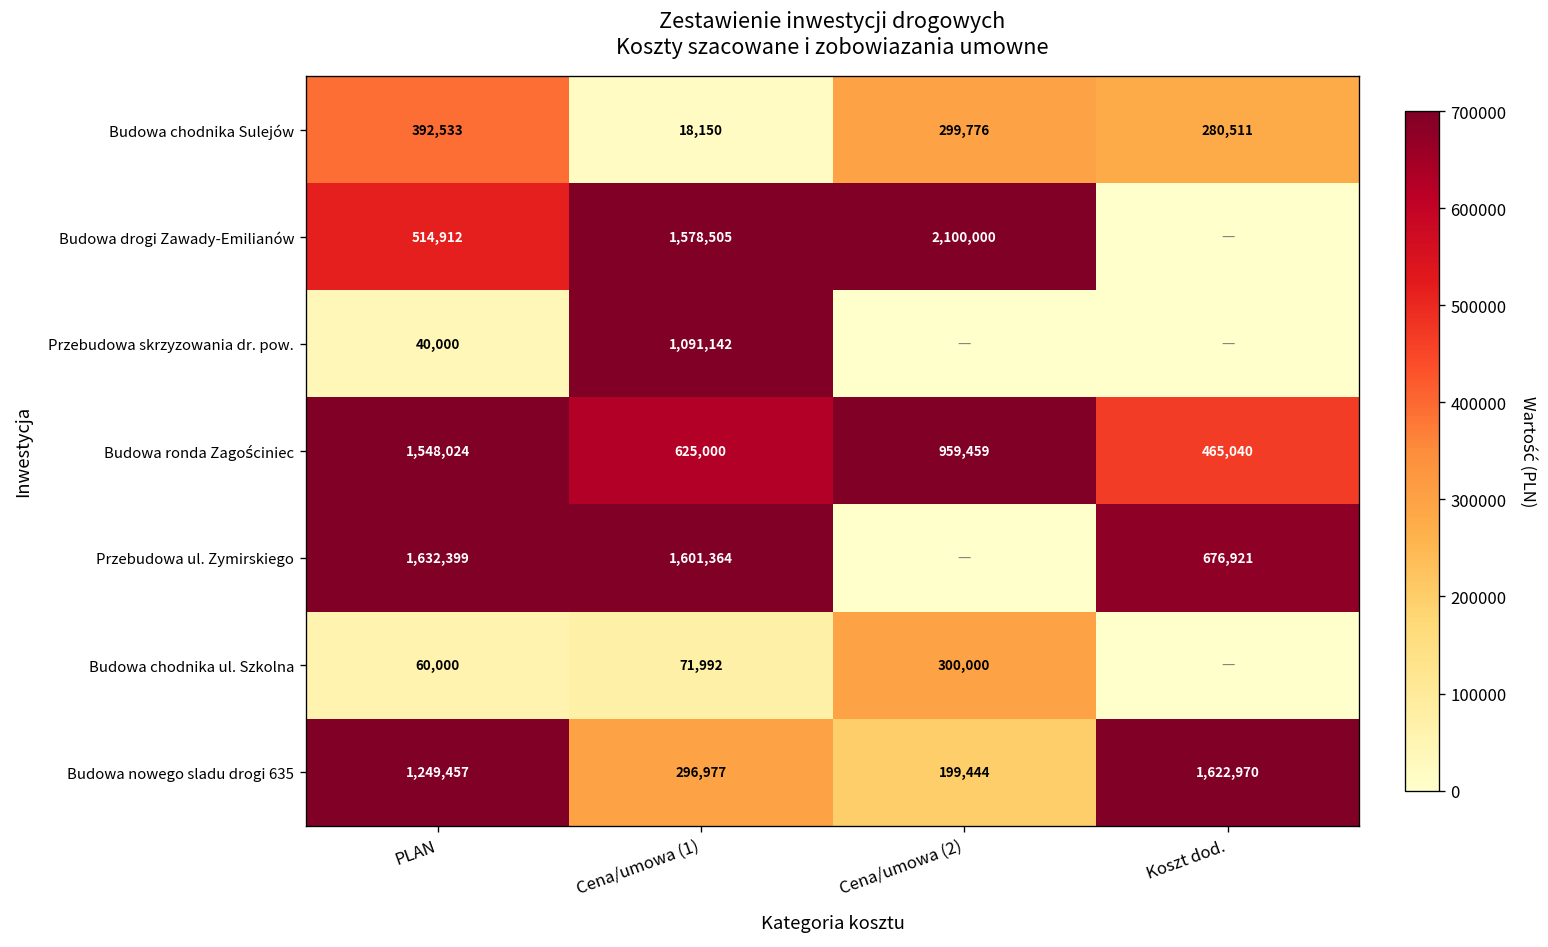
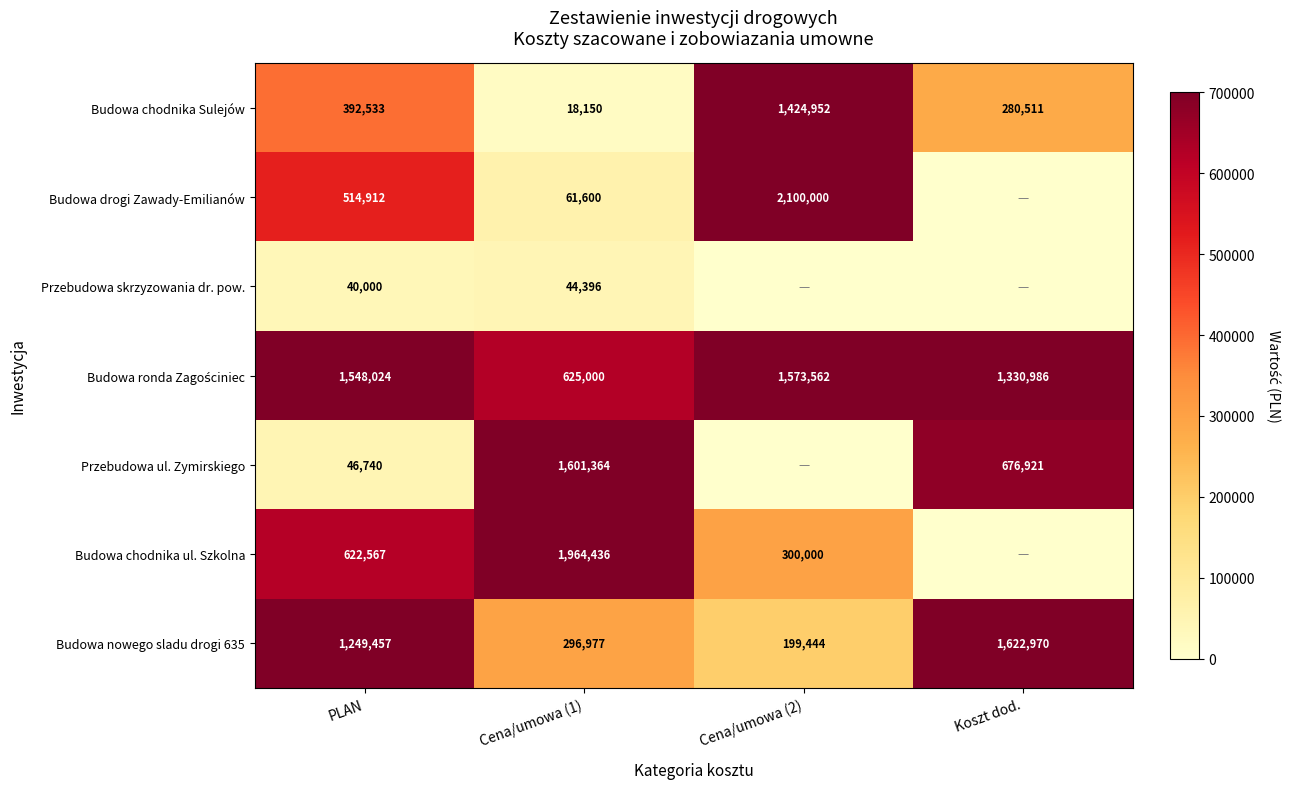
Budowa chodnika Sulejów, Cena/umowa (2): 299,776 -> 1,424,952
Budowa drogi Zawady-Emilianów, Cena/umowa (1): 1,578,505 -> 61,600
Przebudowa skrzyzowania dr. pow., Cena/umowa (1): 1,091,142 -> 44,396
Budowa ronda Zagościniec, Cena/umowa (2): 959,459 -> 1,573,562
Budowa ronda Zagościniec, Koszt dod.: 465,040 -> 1,330,986
Przebudowa ul. Zymirskiego, PLAN: 1,632,399 -> 46,740
Budowa chodnika ul. Szkolna, PLAN: 60,000 -> 622,567
Budowa chodnika ul. Szkolna, Cena/umowa (1): 71,992 -> 1,964,436
